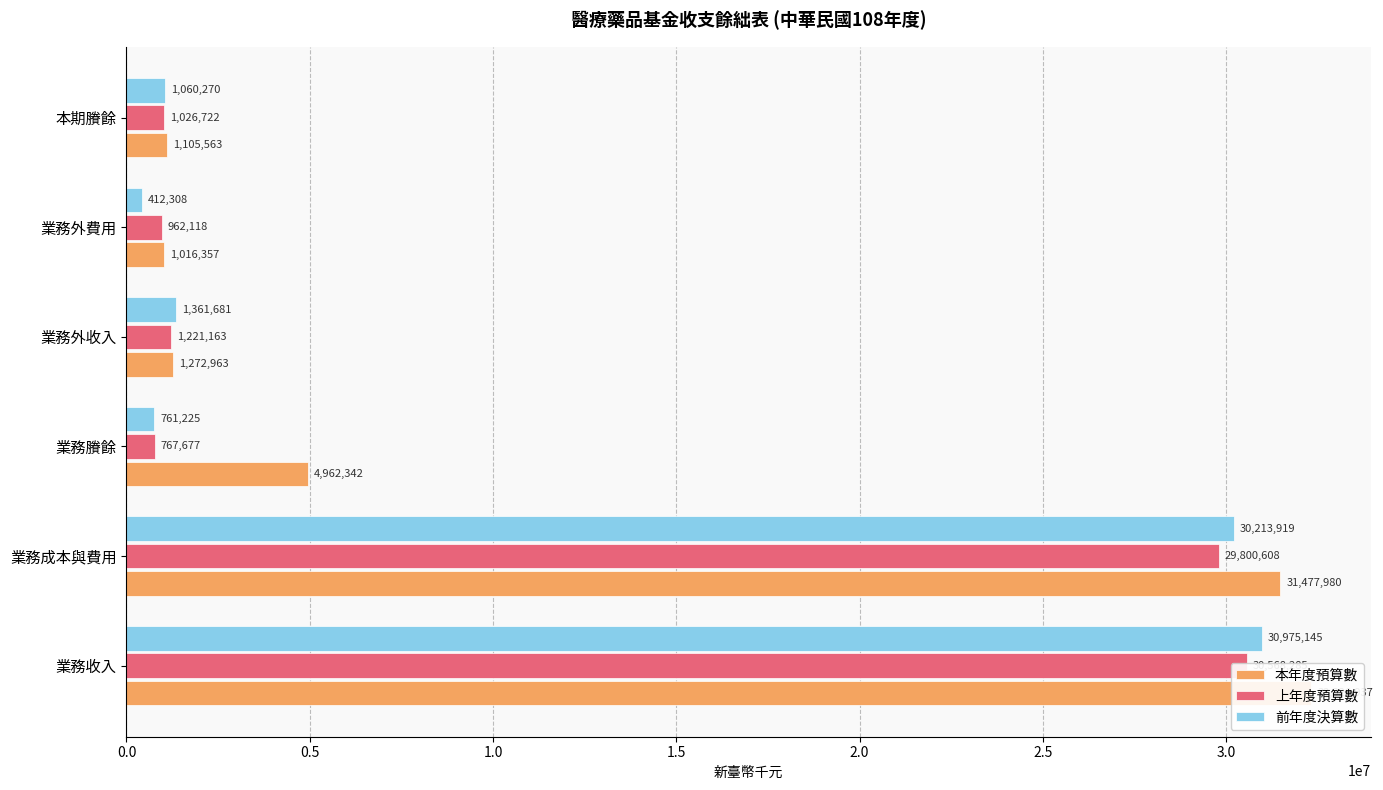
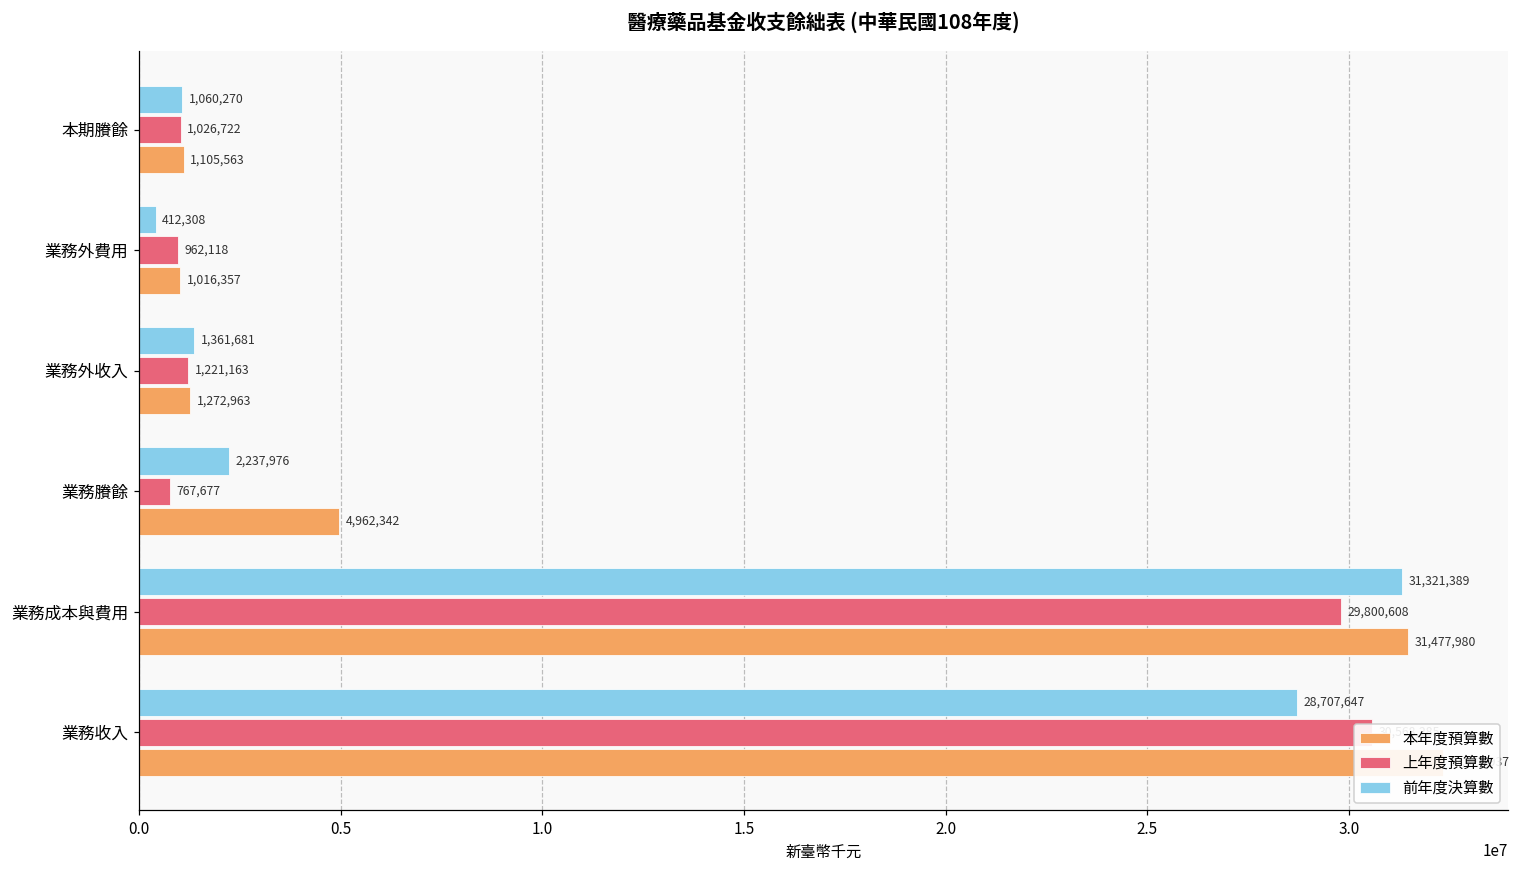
前年度決算數, 業務賸餘: 761,225 -> 2,237,976
前年度決算數, 業務成本與費用: 30,213,919 -> 31,321,389
前年度決算數, 業務收入: 30,975,145 -> 28,707,647
